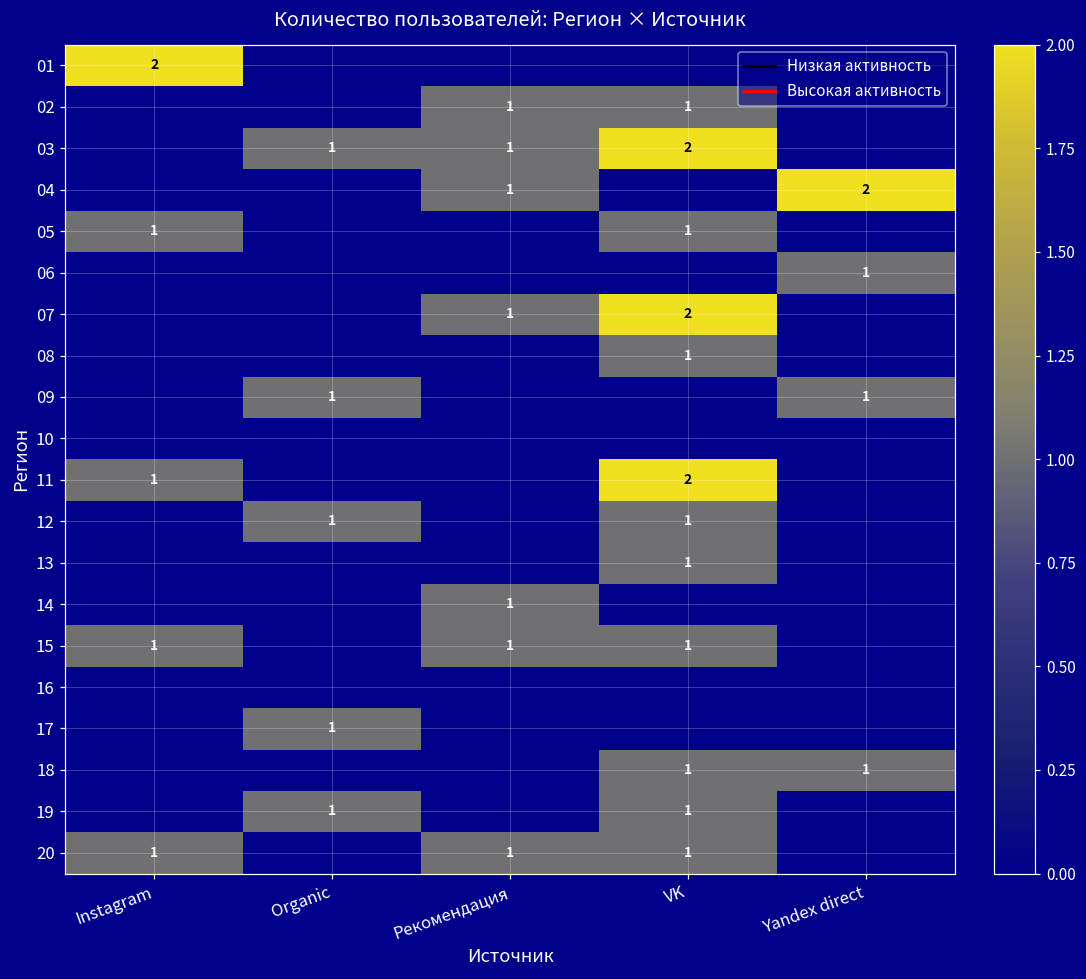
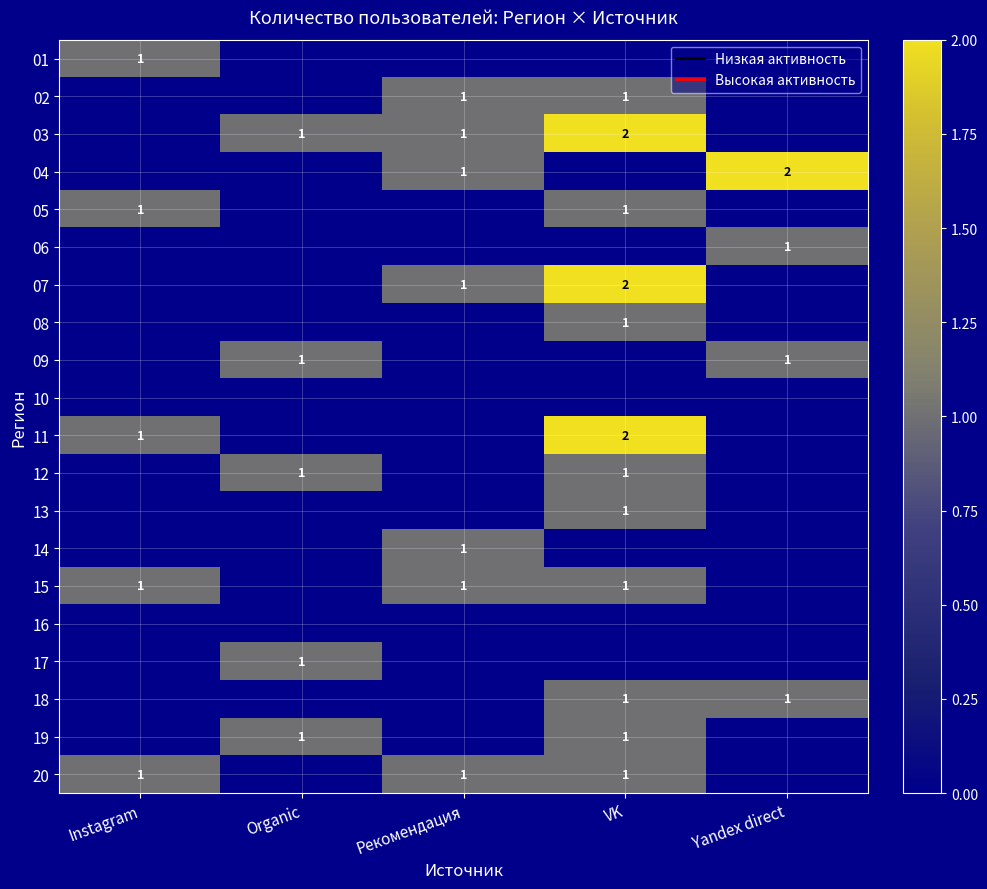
01, Instagram: 2 -> 1
